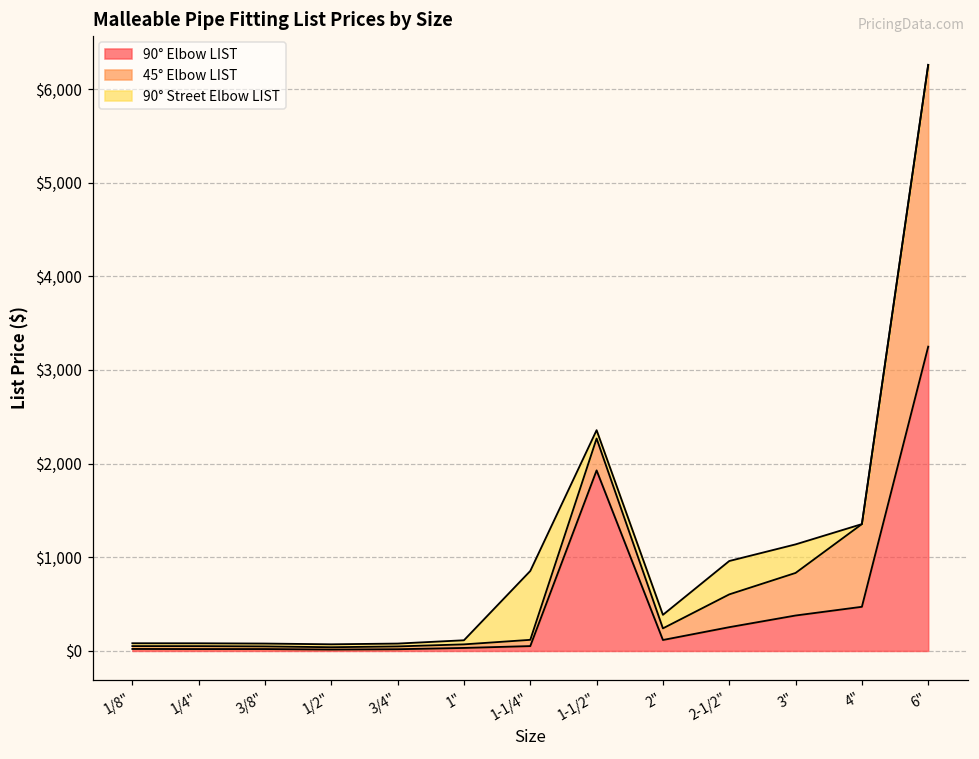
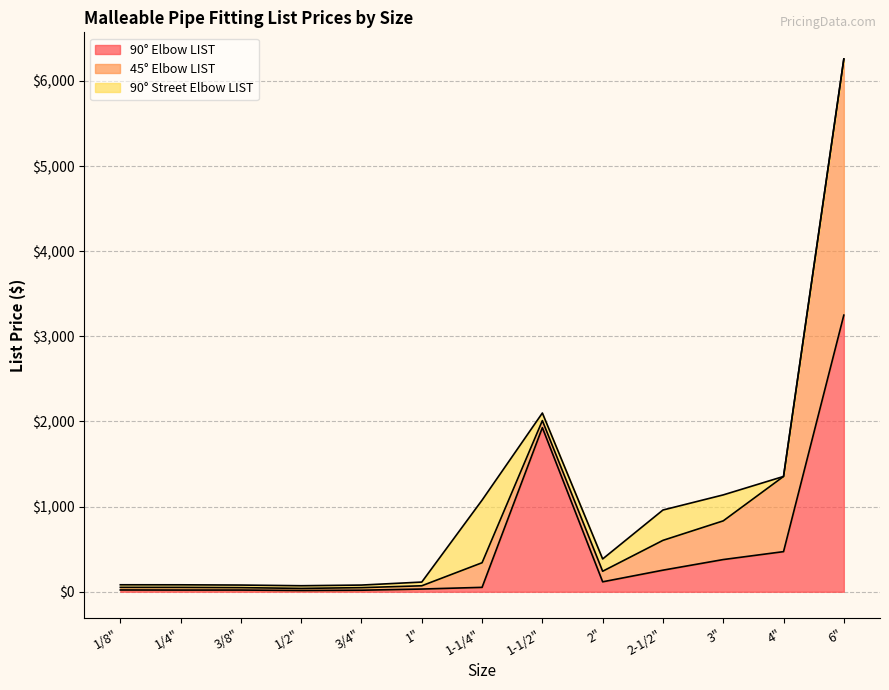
45° Elbow LIST, 1-1/4": $100 -> $300
45° Elbow LIST, 1-1/2": $300 -> $100
